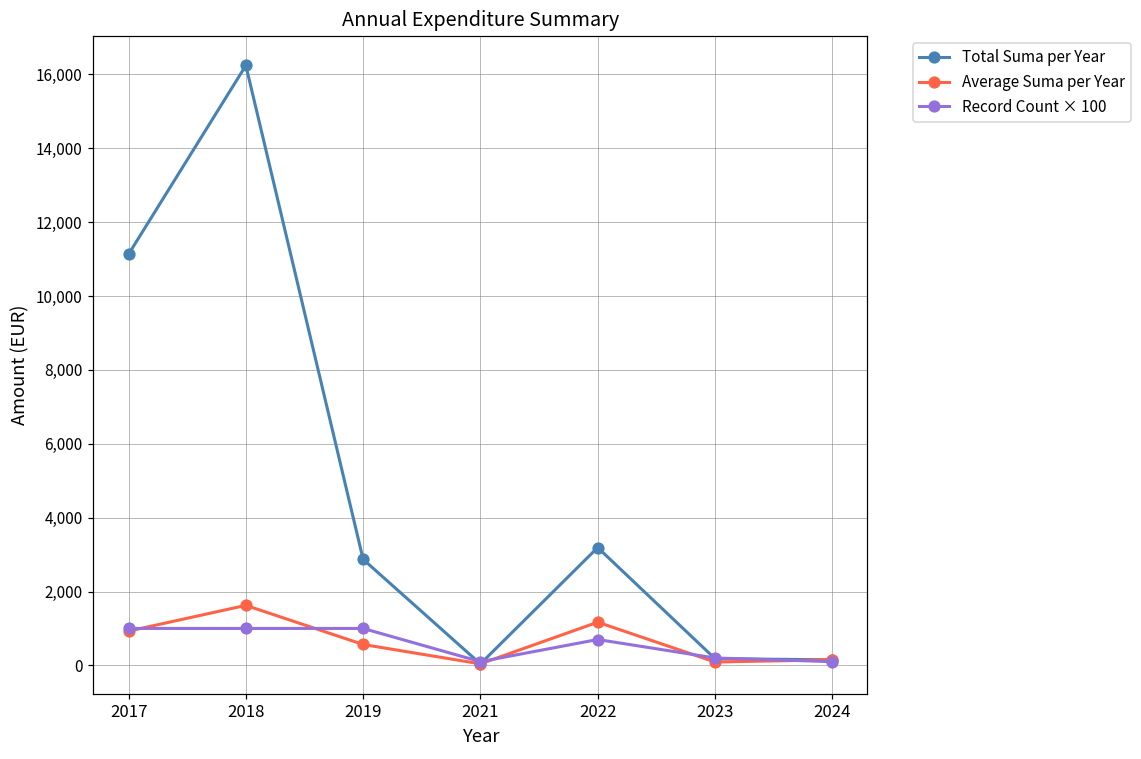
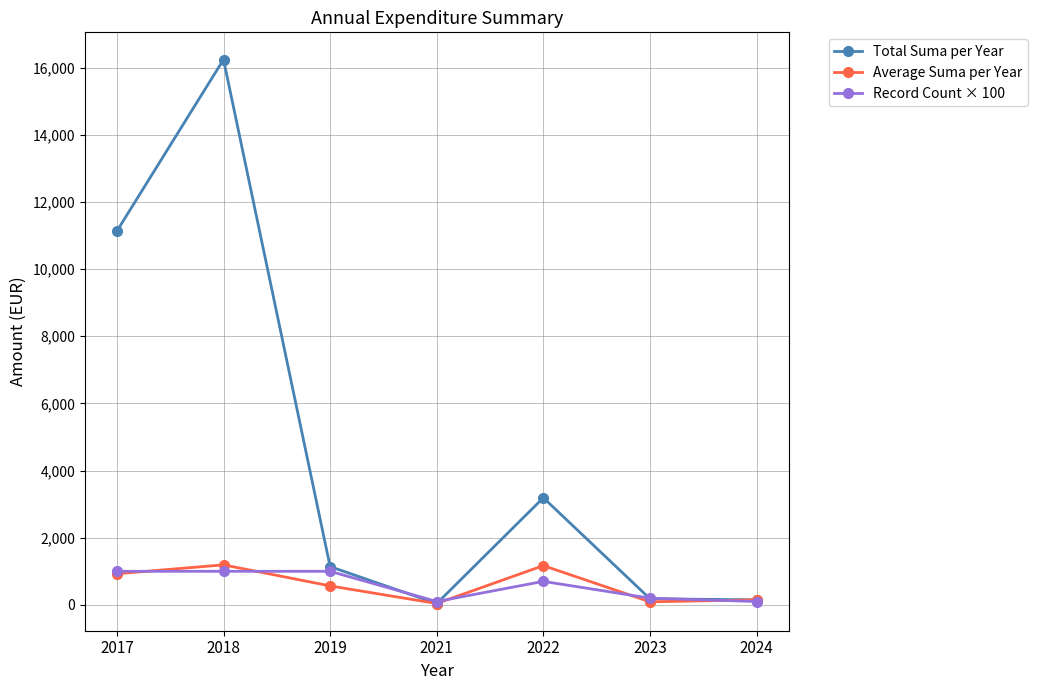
Average Suma per Year, 2018: 1,600 -> 1,200
Total Suma per Year, 2019: 2,900 -> 1,100
